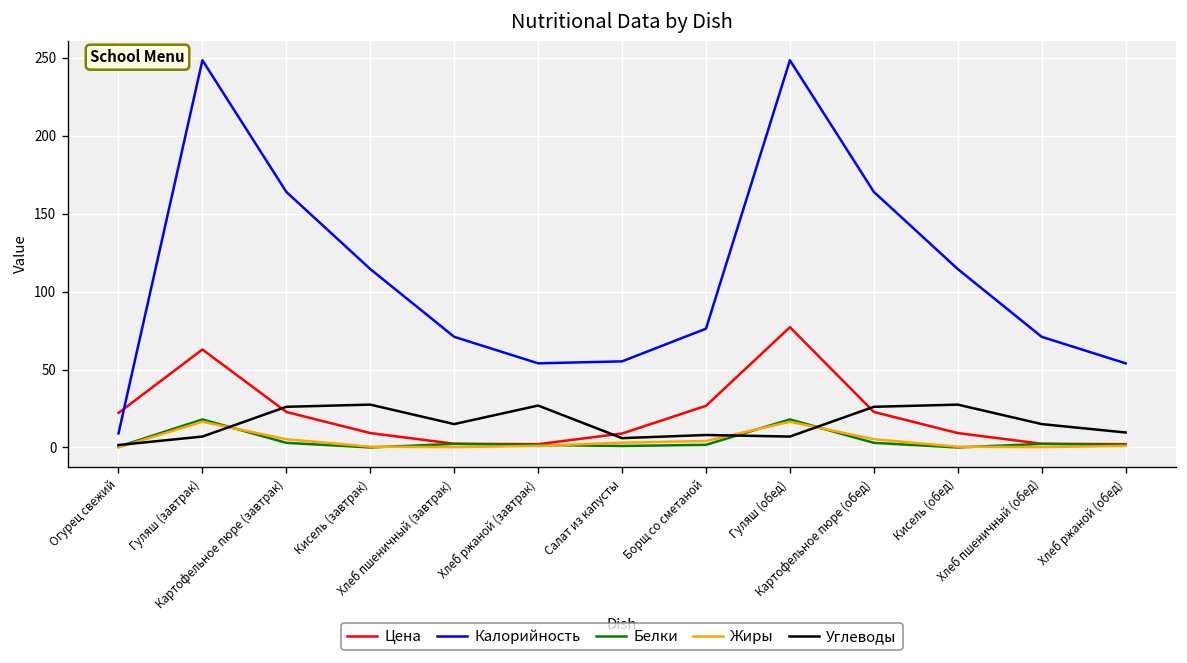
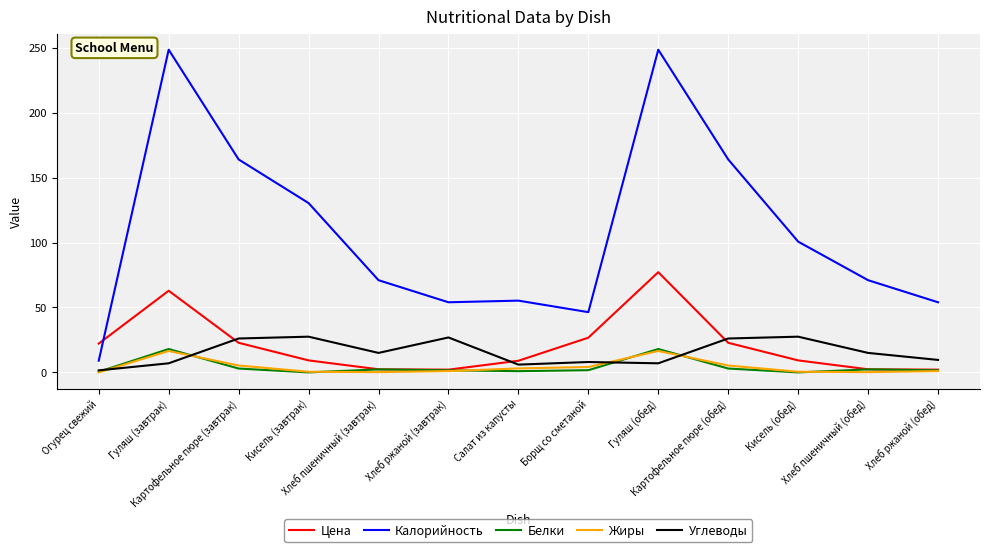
Калорийность, Кисель (завтрак): 115 -> 130
Калорийность, Борщ со сметаной: 76 -> 46
Калорийность, Кисель (обед): 115 -> 101
